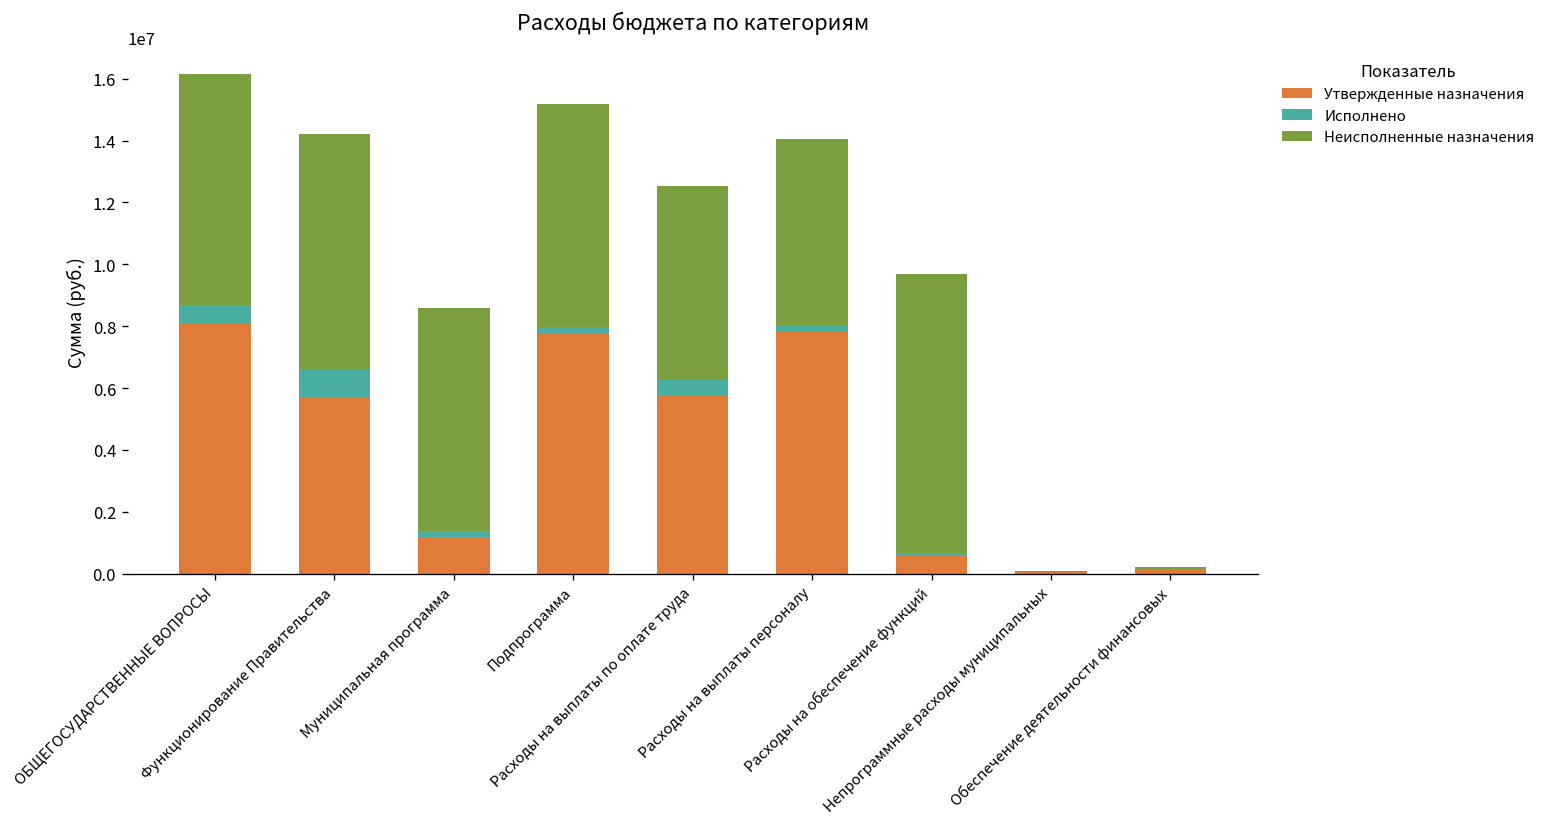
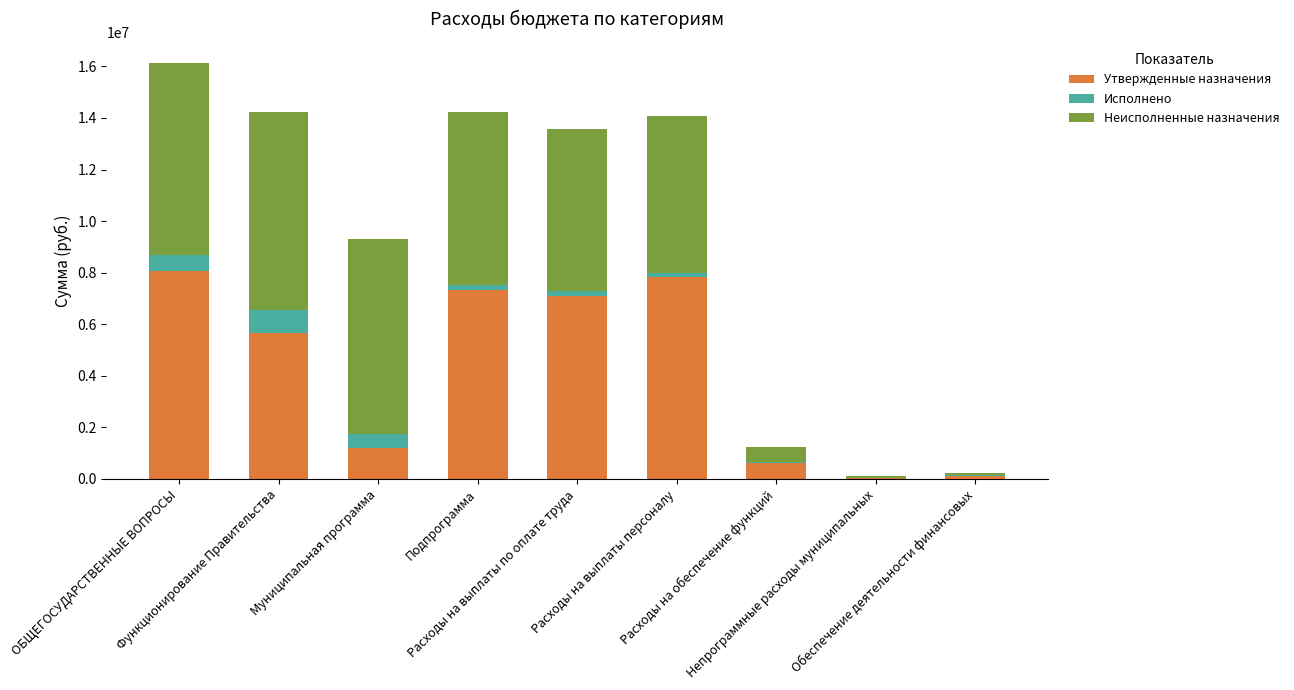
Исполнено, Муниципальная программа: 200000 -> 500000
Неисполненные назначения, Муниципальная программа: 7200000 -> 7600000
Утвержденные назначения, Подпрограмма: 7800000 -> 7300000
Неисполненные назначения, Подпрограмма: 7200000 -> 6700000
Утвержденные назначения, Расходы на выплаты по оплате труда: 5800000 -> 7100000
Исполнено, Расходы на выплаты по оплате труда: 500000 -> 200000
Неисполненные назначения, Расходы на обеспечение функций: 9000000 -> 600000
